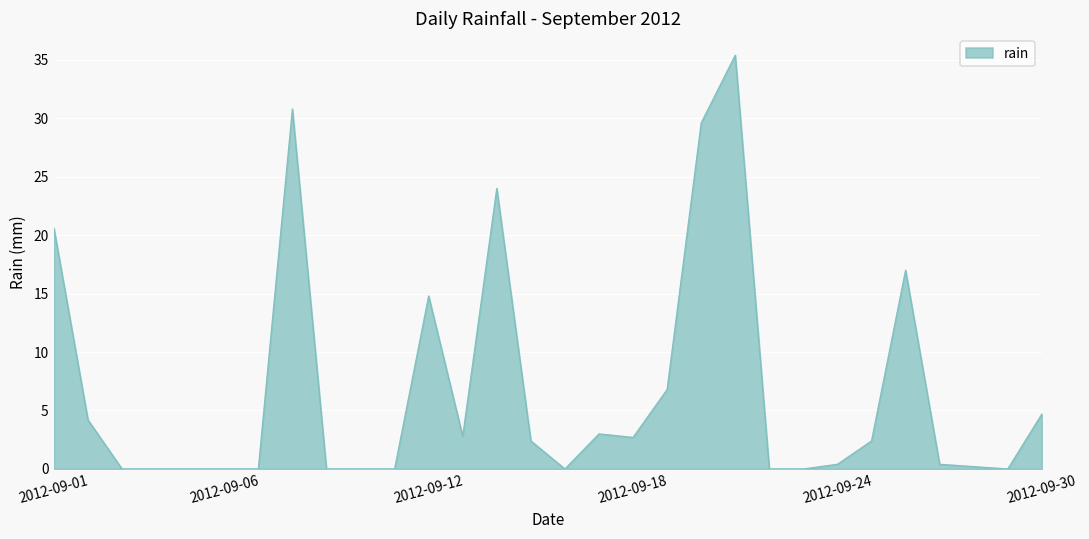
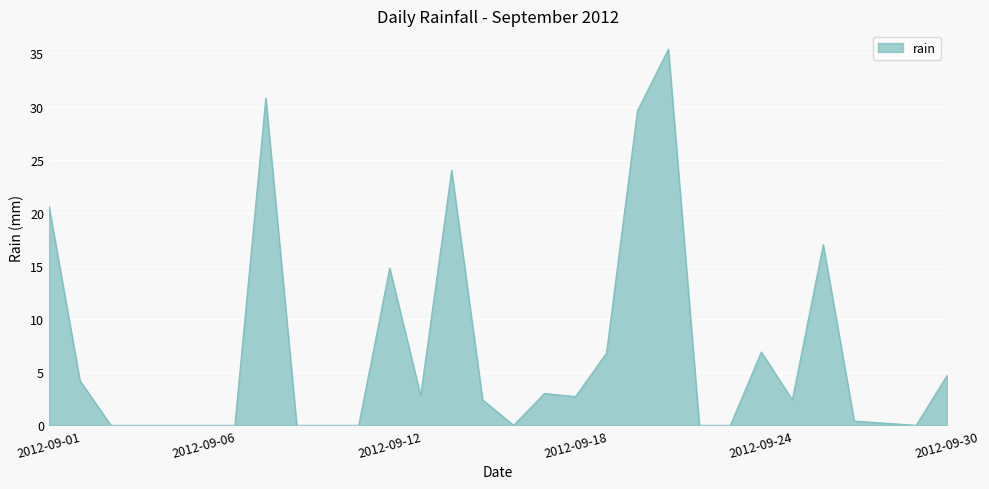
2012-09-24: 0.4 -> 6.9
